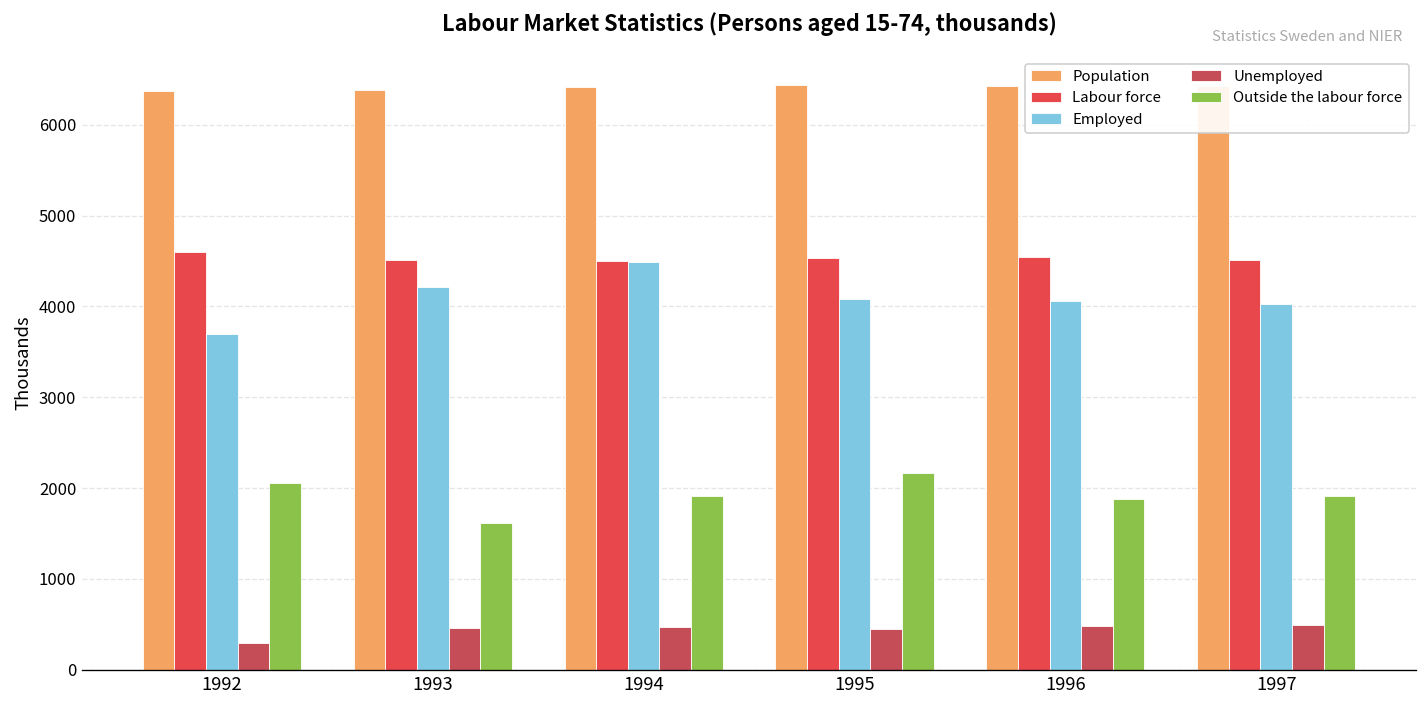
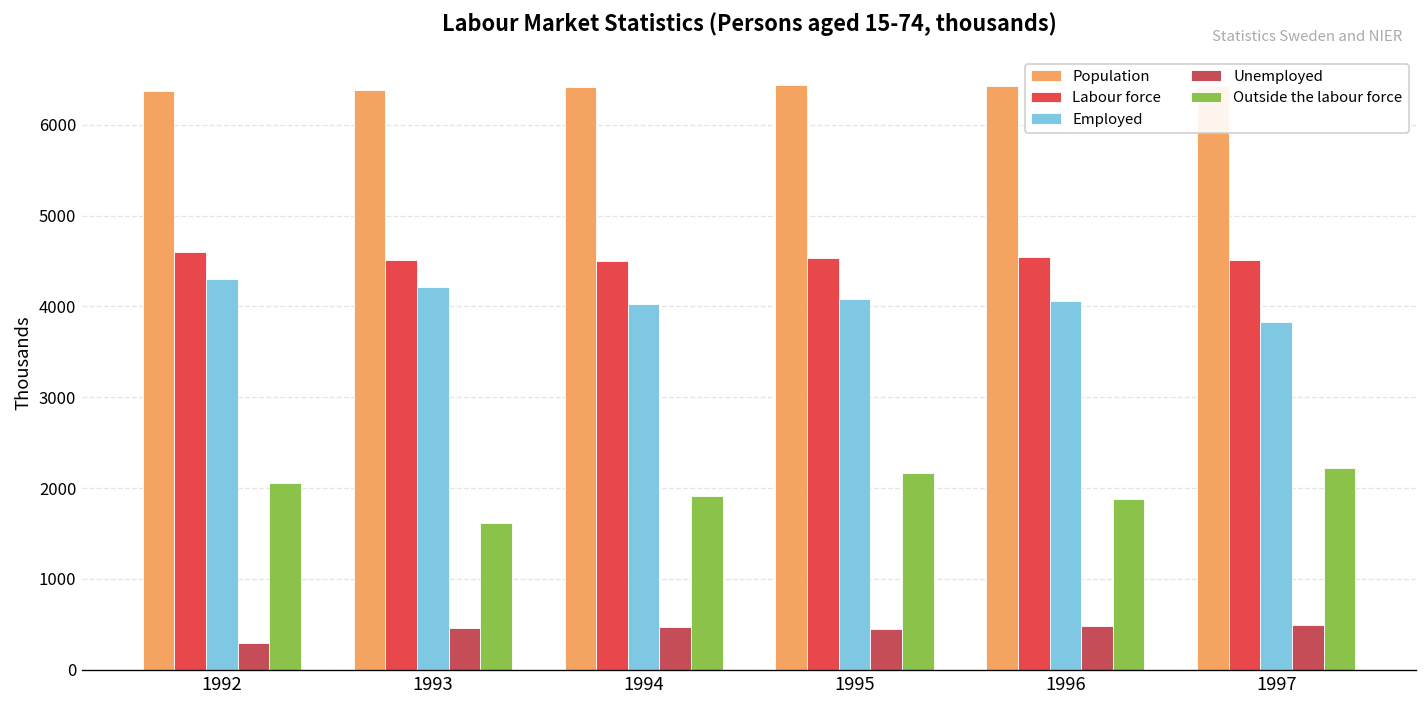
Employed, 1992: 3700 -> 4300
Employed, 1994: 4500 -> 4000
Employed, 1997: 4000 -> 3800
Outside the labour force, 1997: 1900 -> 2200
